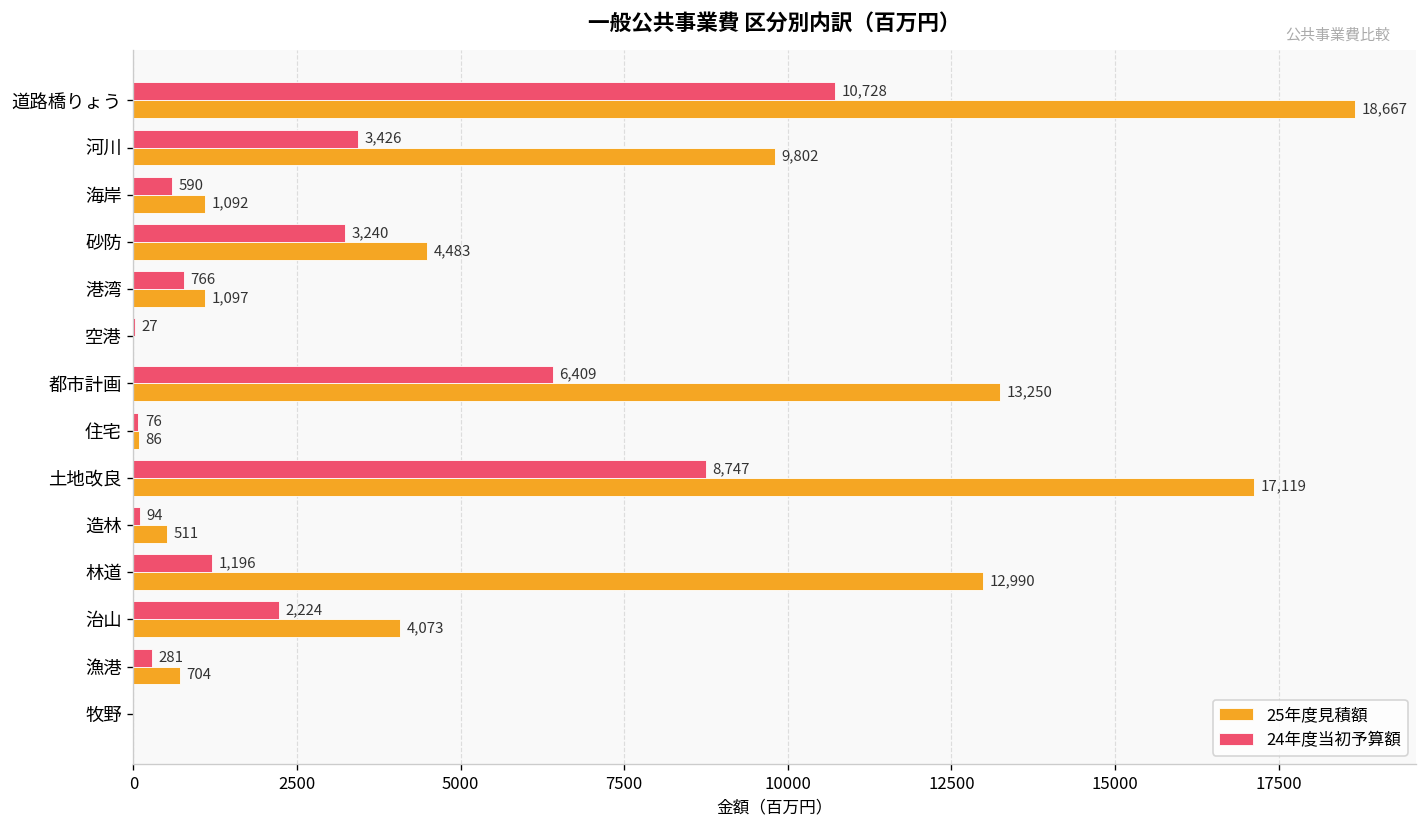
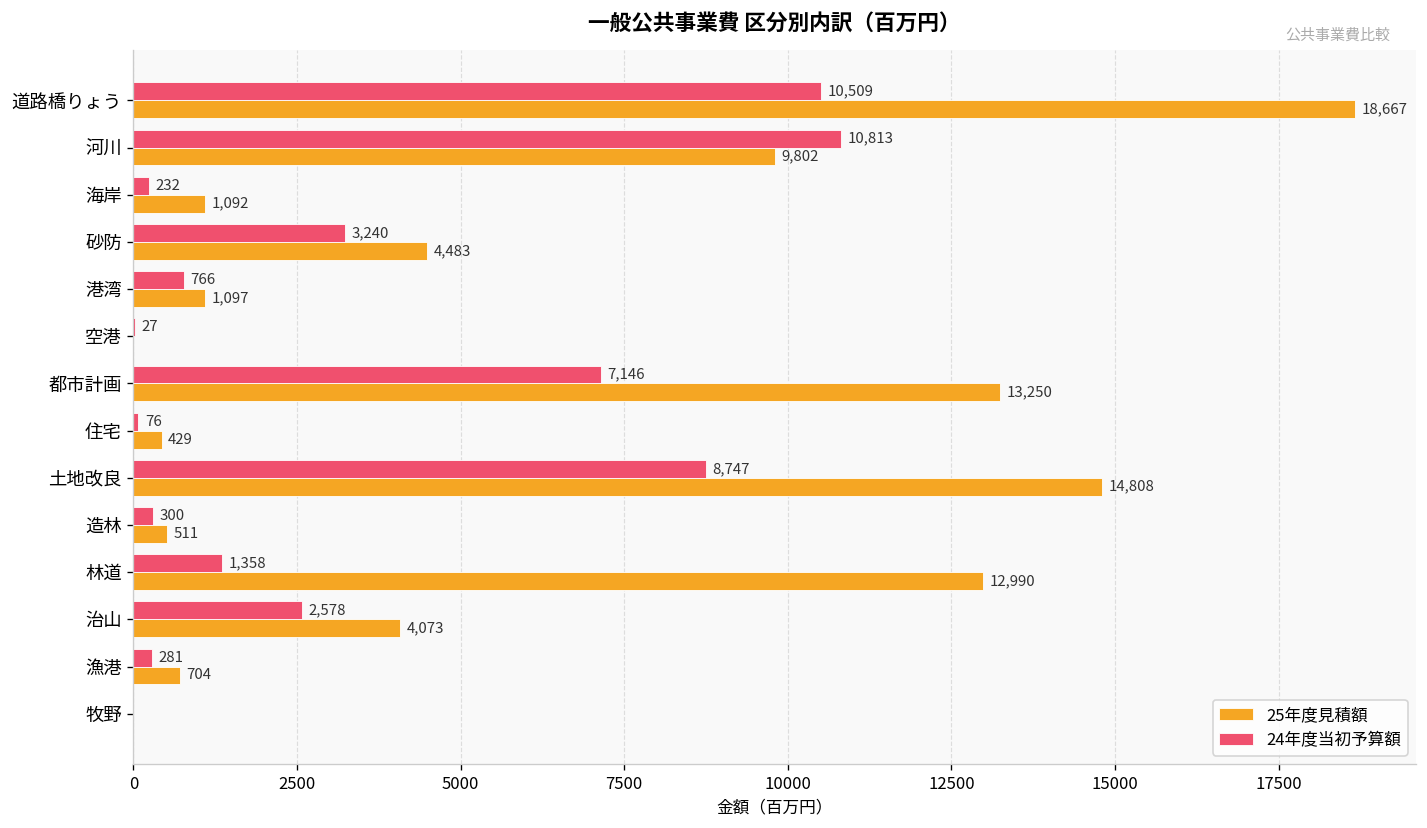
24年度当初予算額, 道路橋りょう: 10,728 -> 10,509
24年度当初予算額, 河川: 3,426 -> 10,813
24年度当初予算額, 海岸: 590 -> 232
24年度当初予算額, 都市計画: 6,409 -> 7,146
25年度見積額, 住宅: 86 -> 429
25年度見積額, 土地改良: 17,119 -> 14,808
24年度当初予算額, 造林: 94 -> 300
24年度当初予算額, 林道: 1,196 -> 1,358
24年度当初予算額, 治山: 2,224 -> 2,578
